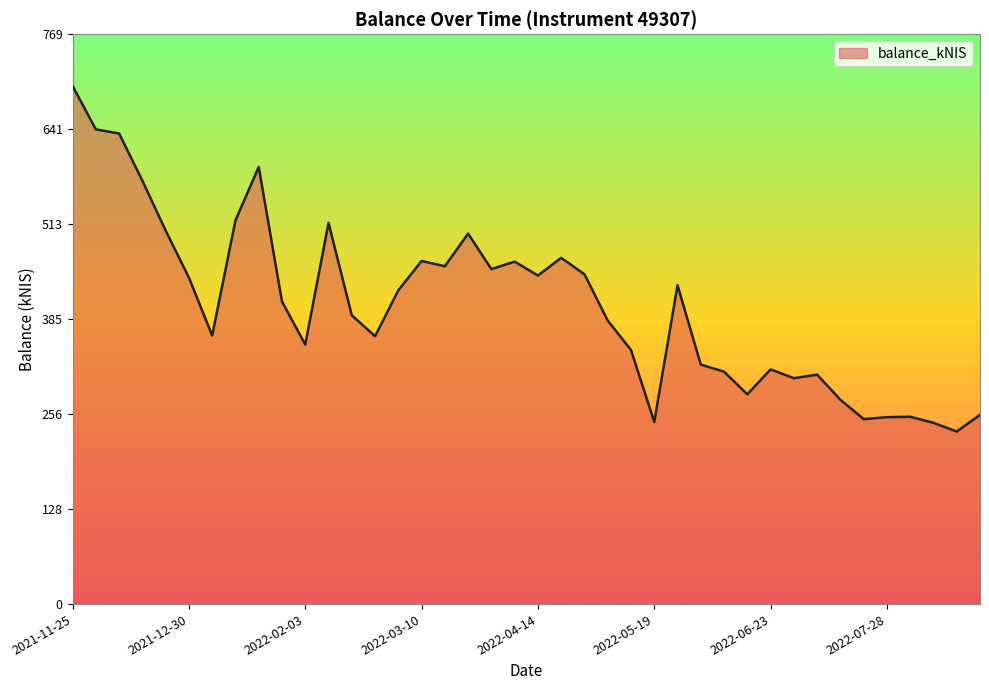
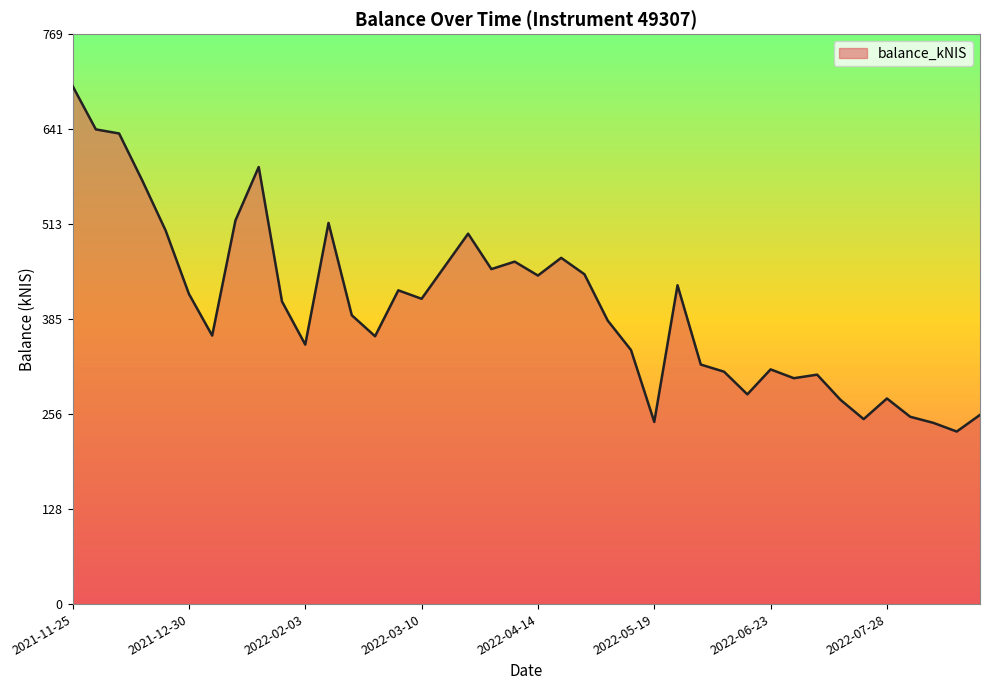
2021-12-30: 440 -> 420
2022-03-10: 460 -> 410
2022-07-28: 250 -> 280
